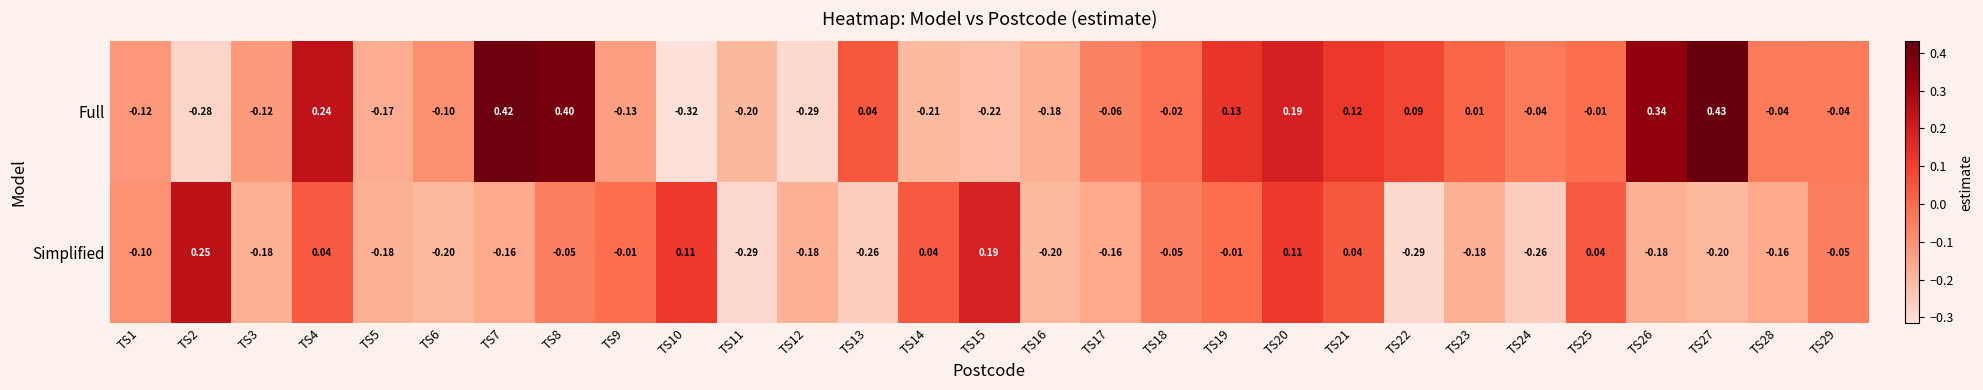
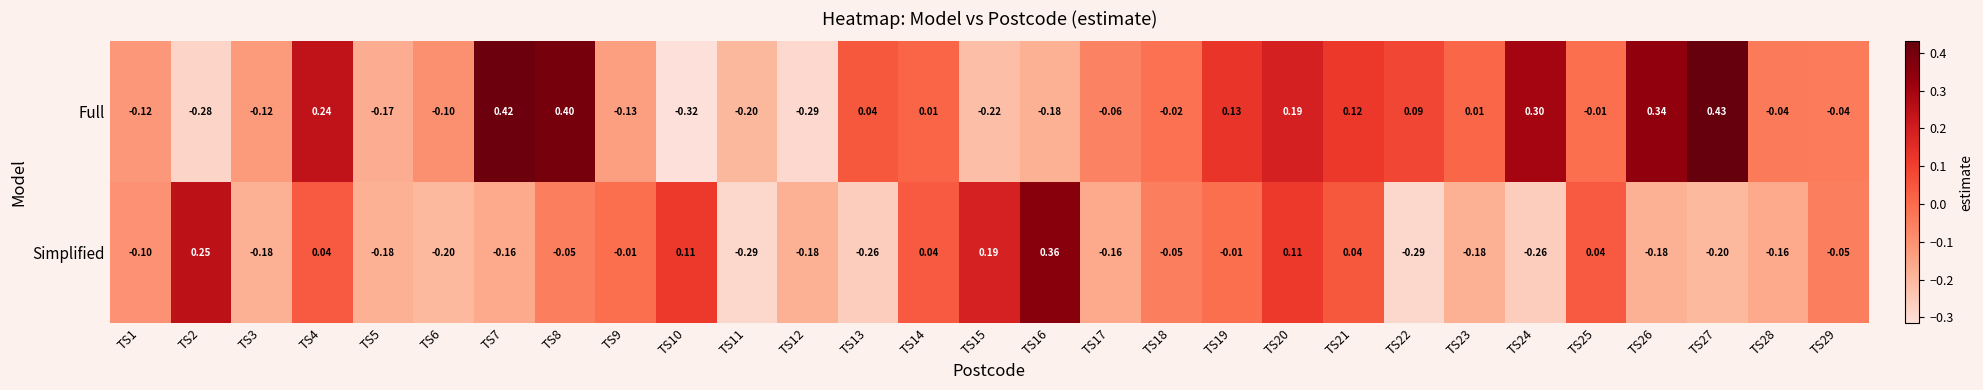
Full, TS14: -0.21 -> 0.01
Full, TS24: -0.04 -> 0.30
Simplified, TS16: -0.20 -> 0.36
